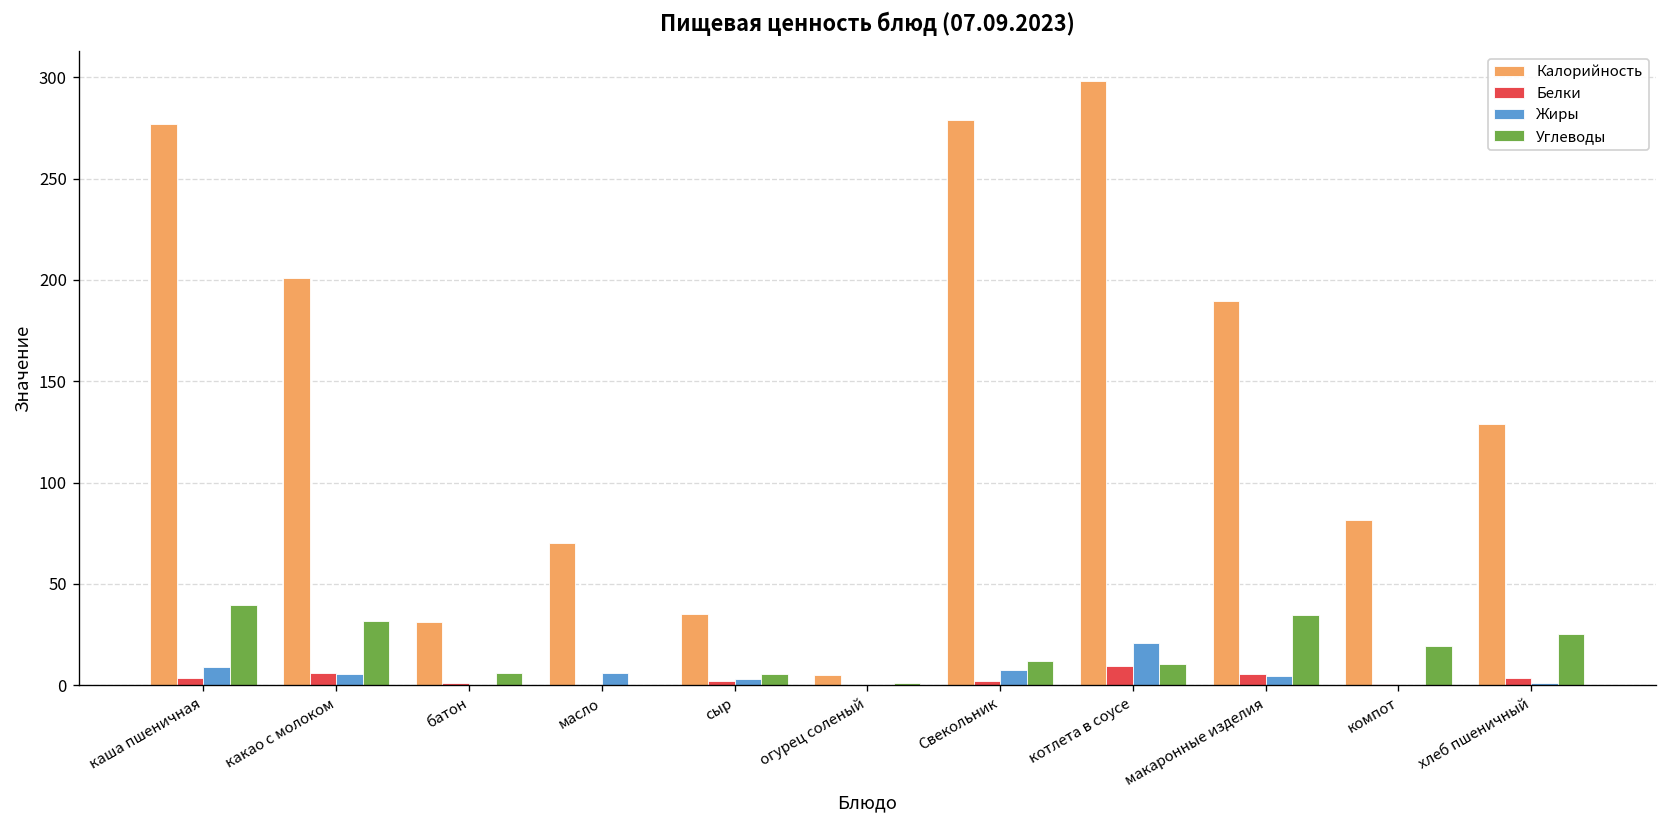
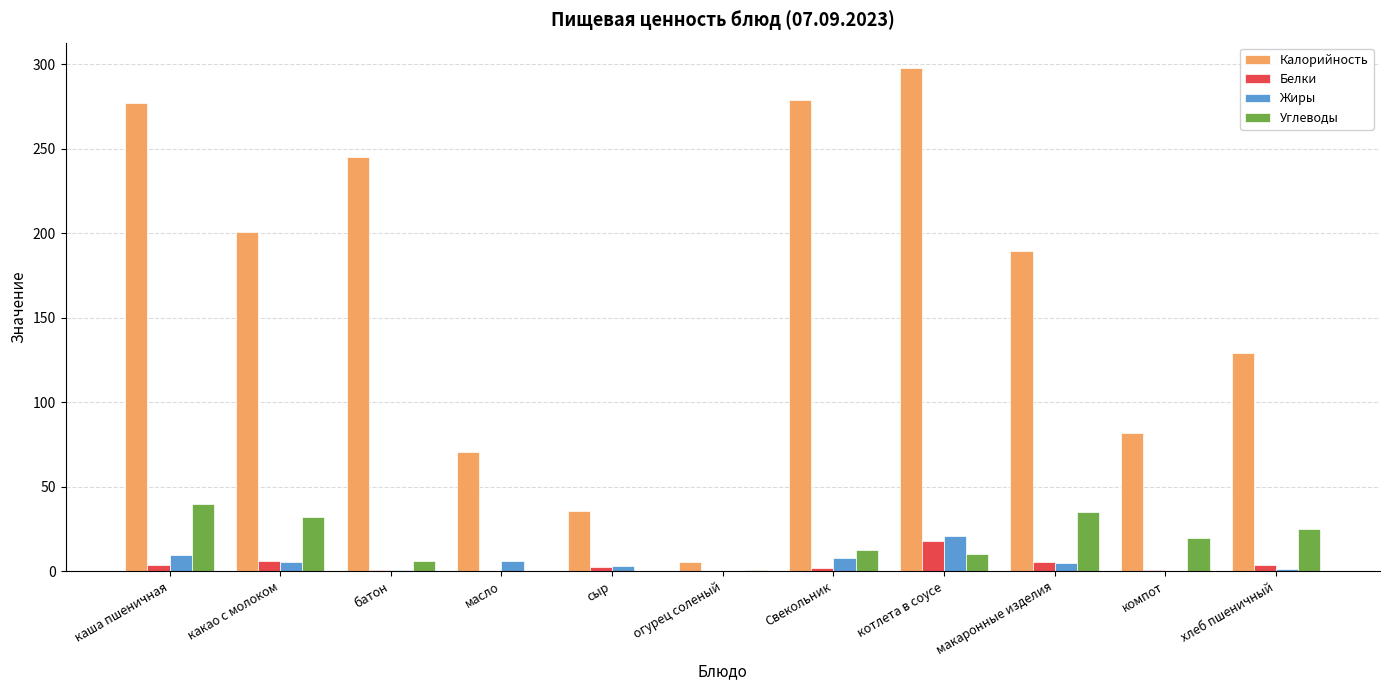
Калорийность, батон: 31 -> 245
Углеводы, сыр: 5 -> 0
Белки, котлета в соусе: 9 -> 18
